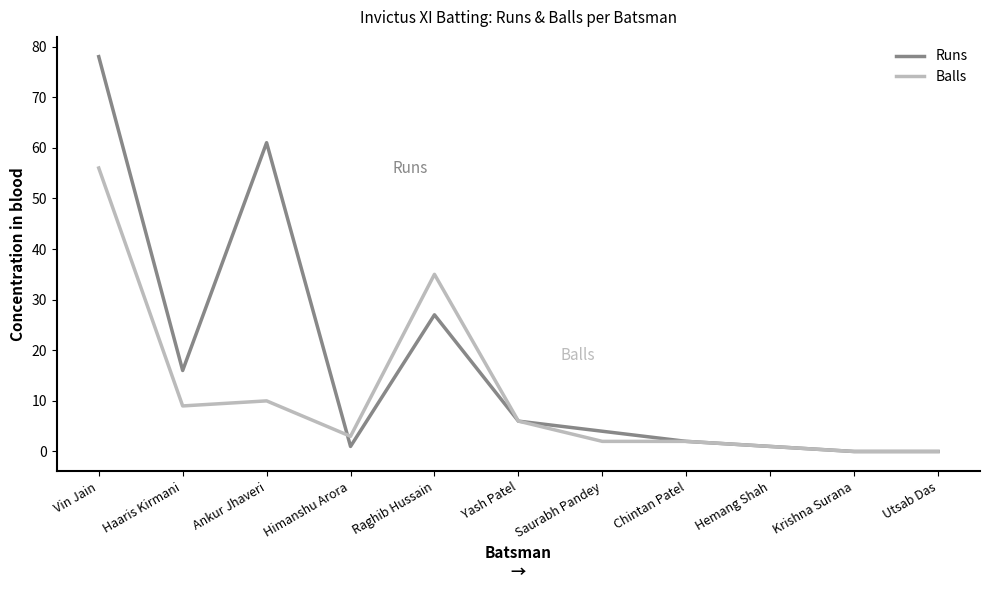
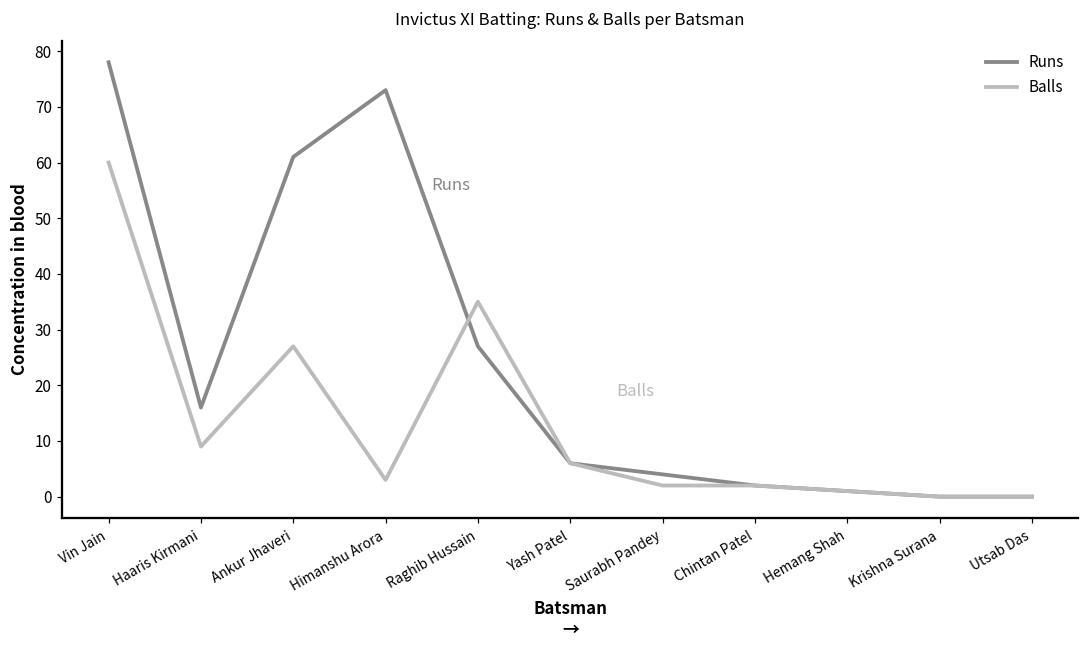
Balls, Vin Jain: 56 -> 60
Balls, Ankur Jhaveri: 10 -> 27
Runs, Himanshu Arora: 1 -> 73
